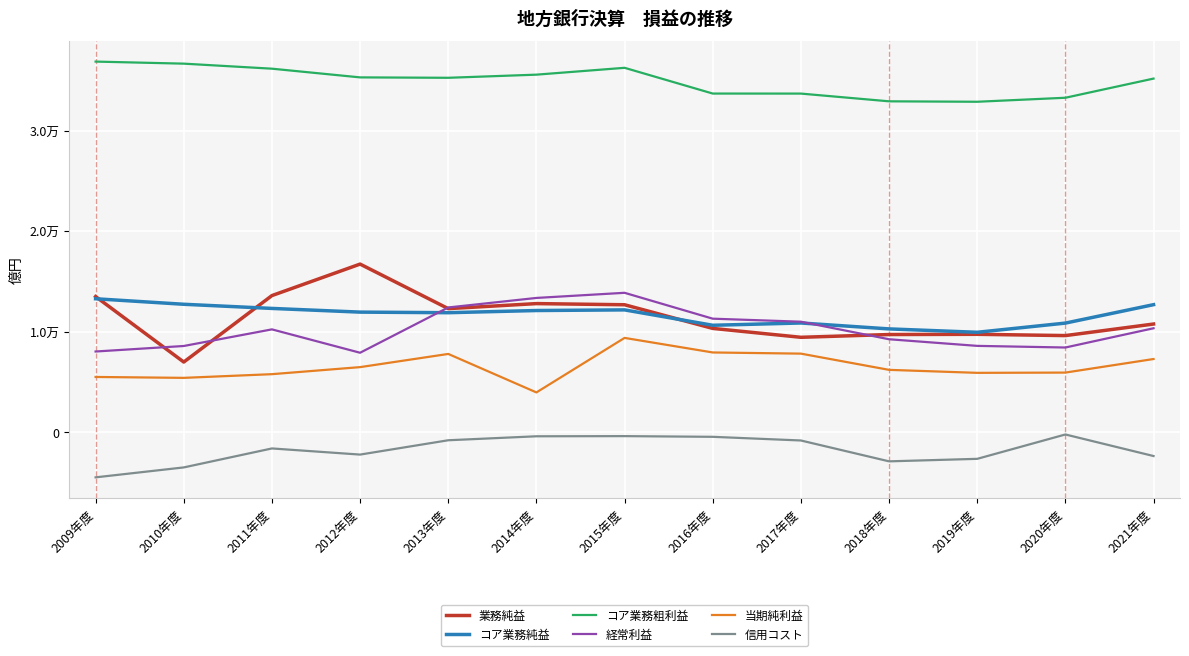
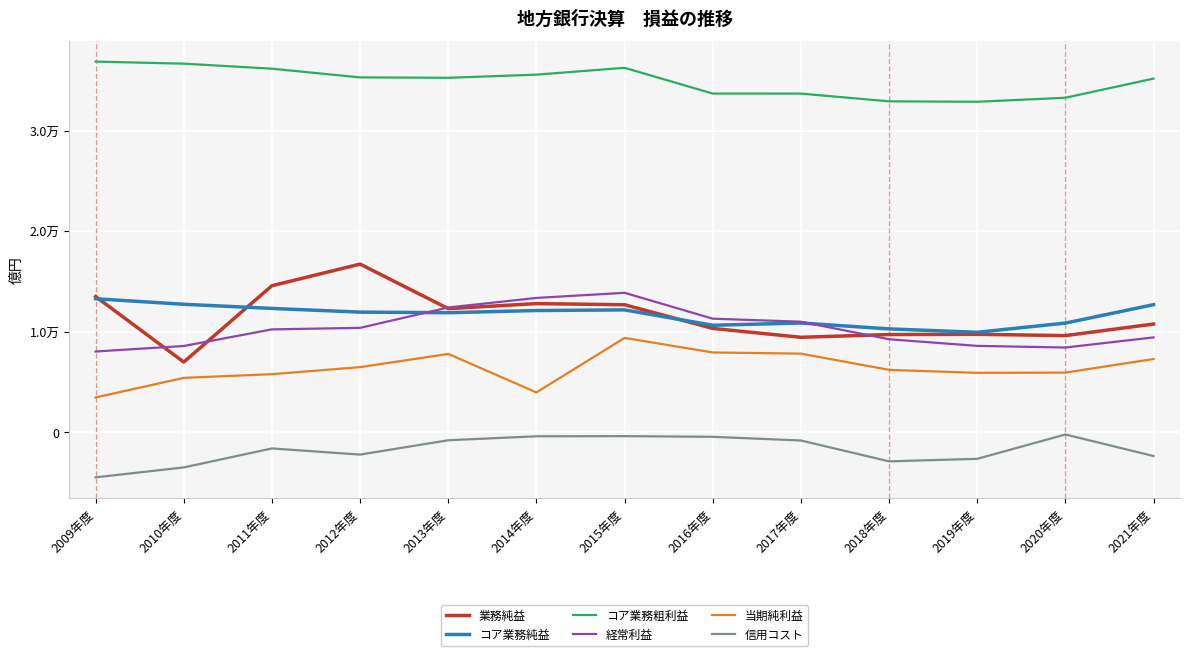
当期純利益, 2009年度: 0.55万 -> 0.35万
業務純益, 2011年度: 1.36万 -> 1.46万
経常利益, 2012年度: 0.79万 -> 1.04万
経常利益, 2021年度: 1.04万 -> 0.95万
